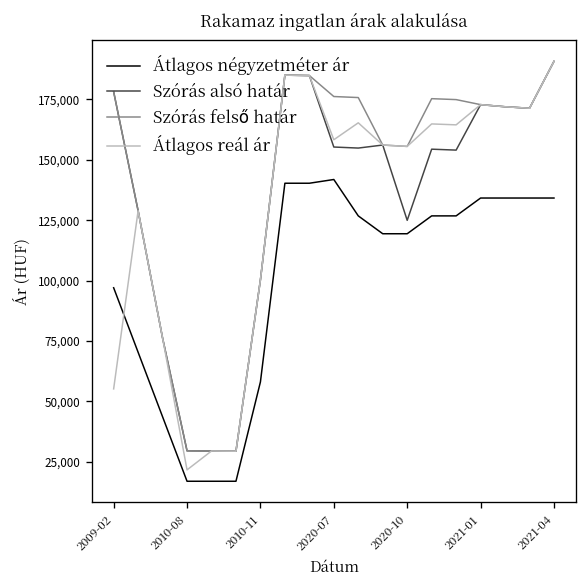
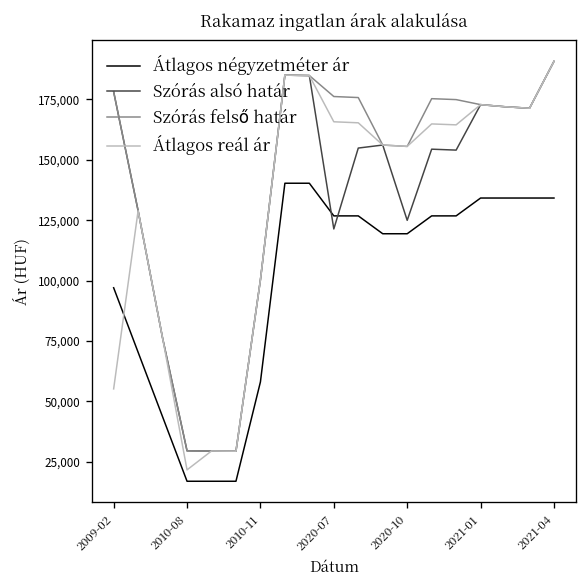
Átlagos négyzetméter ár, 2020-07: 142,000 -> 127,000
Szórás alsó határ, 2020-07: 155,000 -> 121,000
Átlagos reál ár, 2020-07: 158,000 -> 166,000
